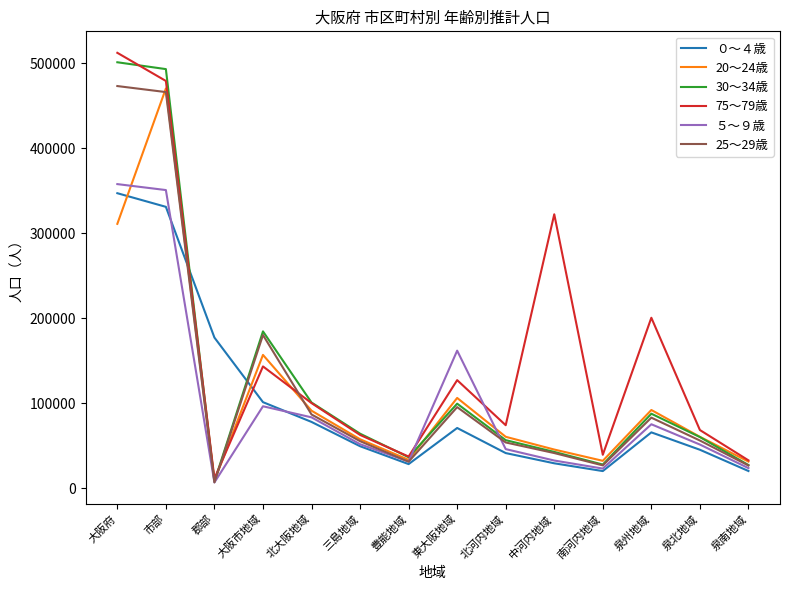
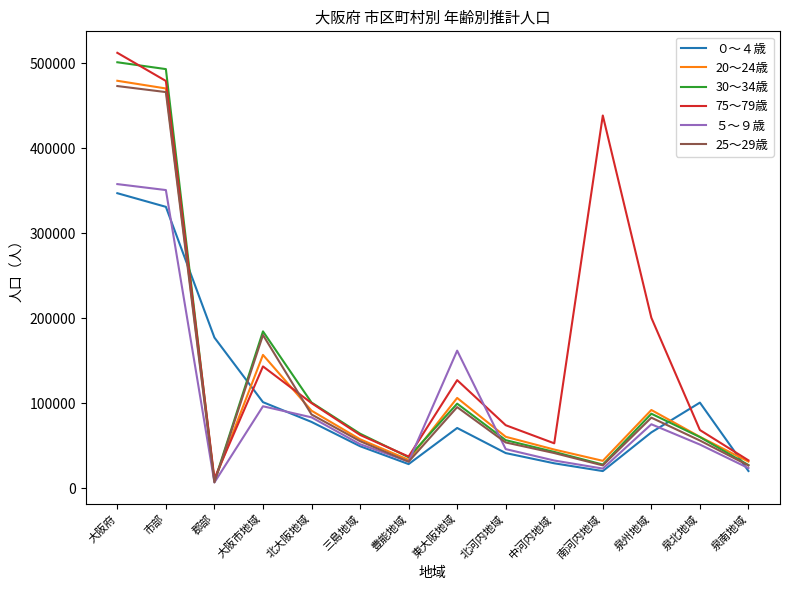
20～24歳, 大阪府: 310000 -> 480000
75～79歳, 中河内地域: 320000 -> 50000
75～79歳, 南河内地域: 40000 -> 440000
０～４歳, 泉北地域: 50000 -> 100000
